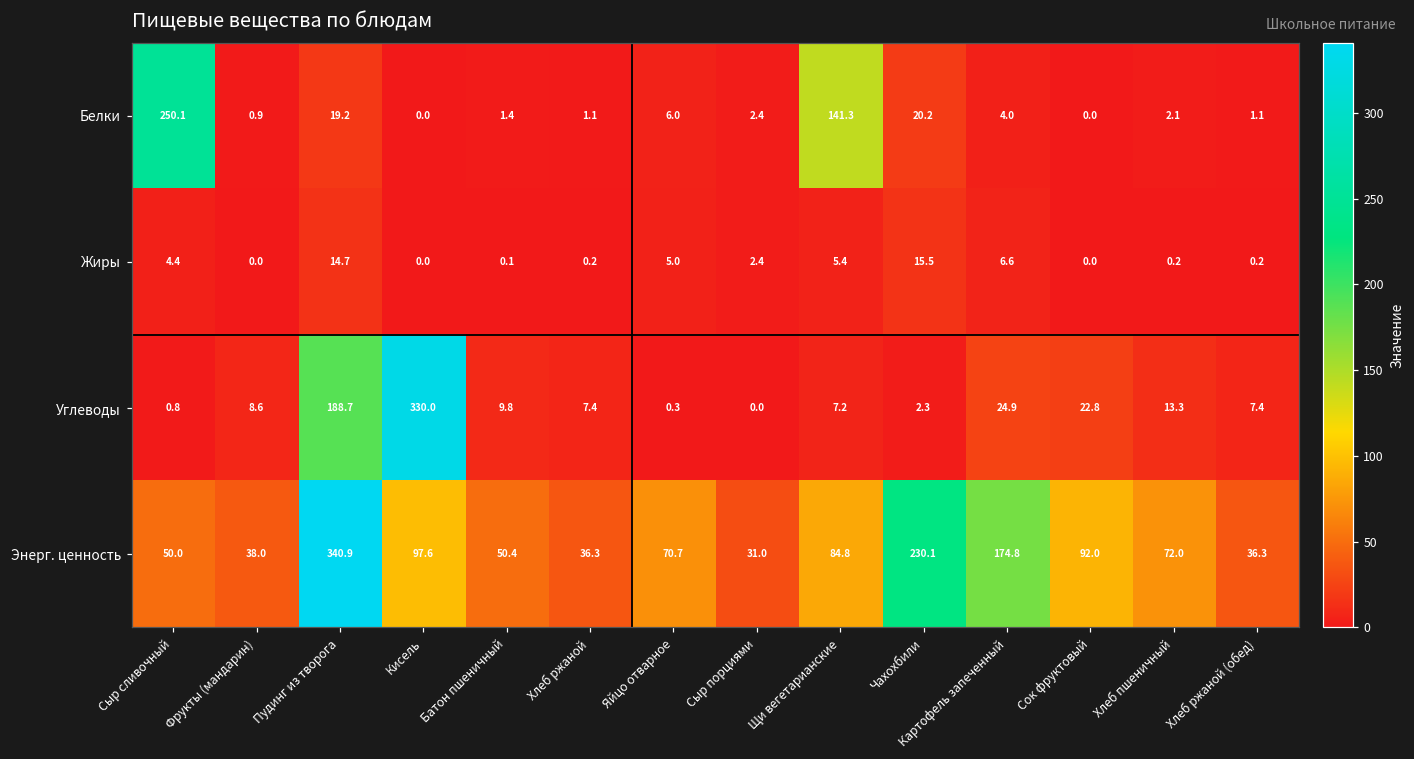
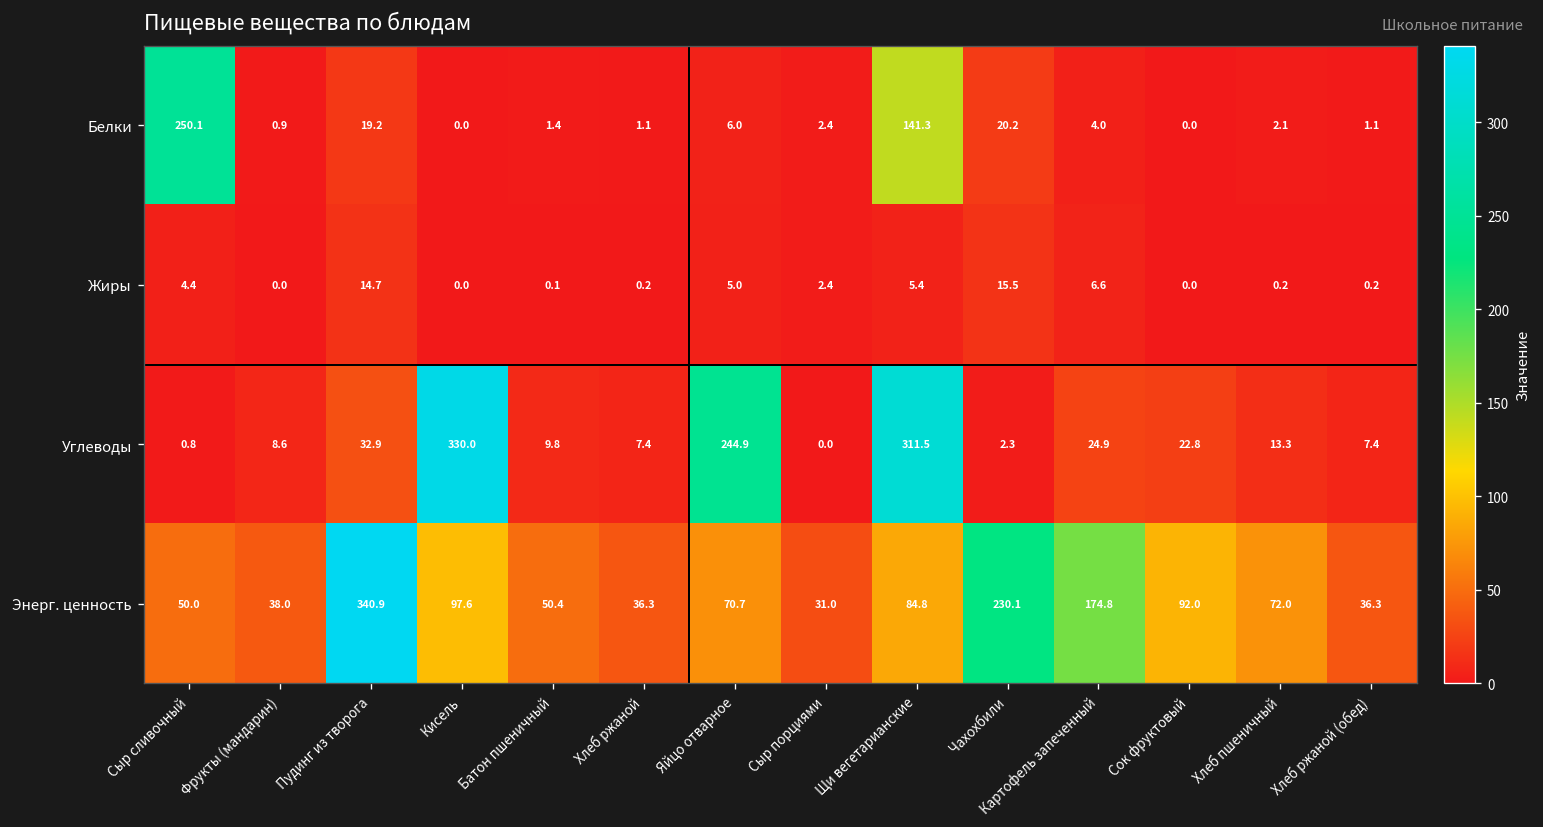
Углеводы, Пудинг из творога: 188.7 -> 32.9
Углеводы, Яйцо отварное: 0.3 -> 244.9
Углеводы, Щи вегетарианские: 7.2 -> 311.5
